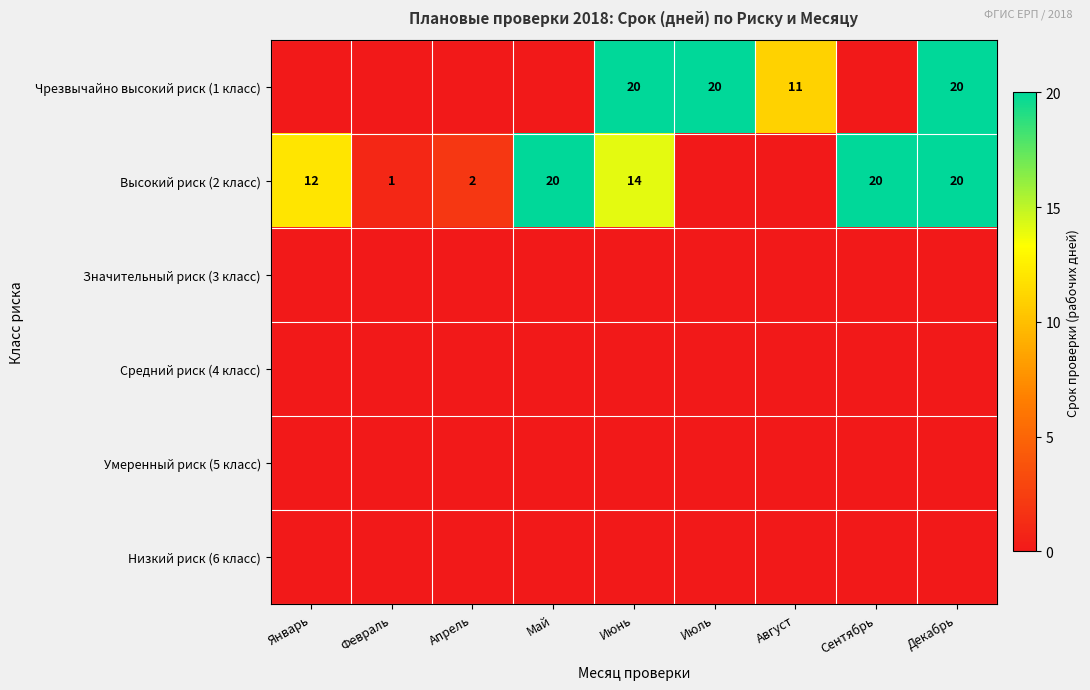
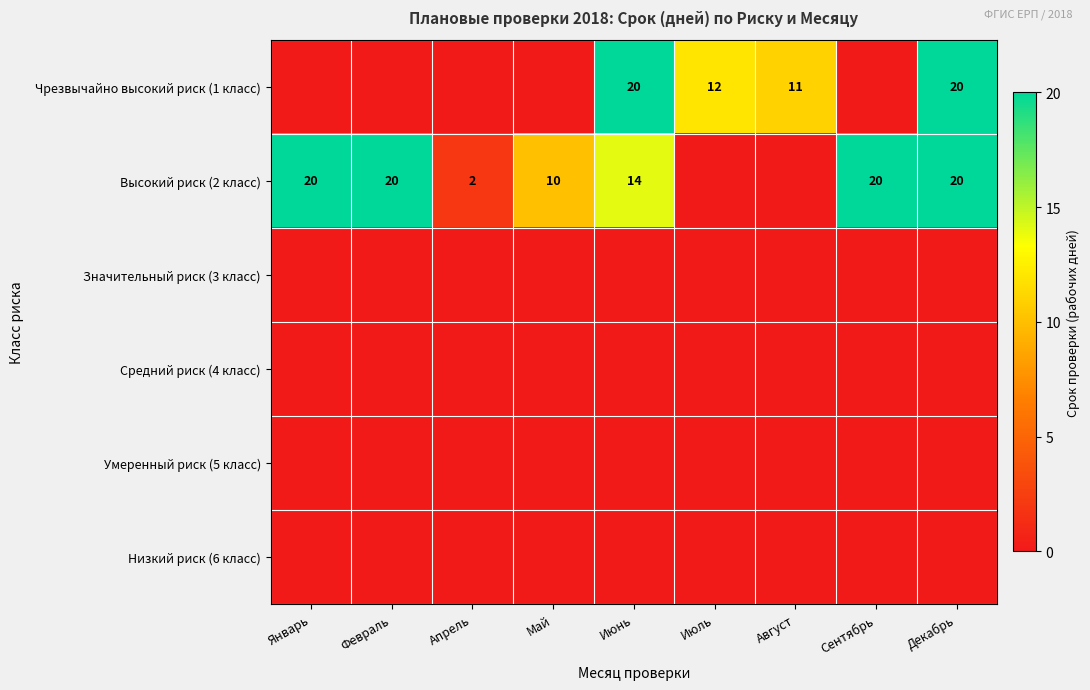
Чрезвычайно высокий риск (1 класс), Июль: 20 -> 12
Высокий риск (2 класс), Январь: 12 -> 20
Высокий риск (2 класс), Февраль: 1 -> 20
Высокий риск (2 класс), Май: 20 -> 10
